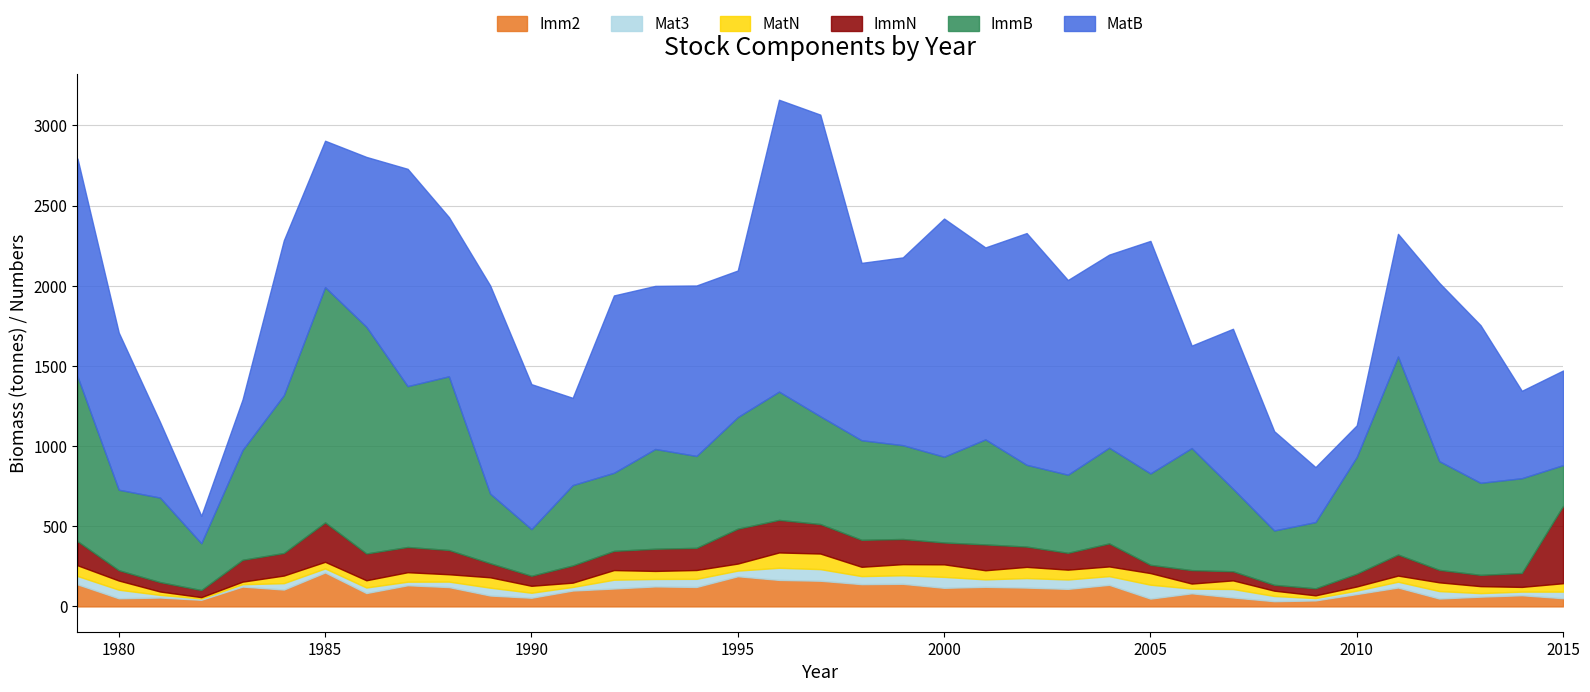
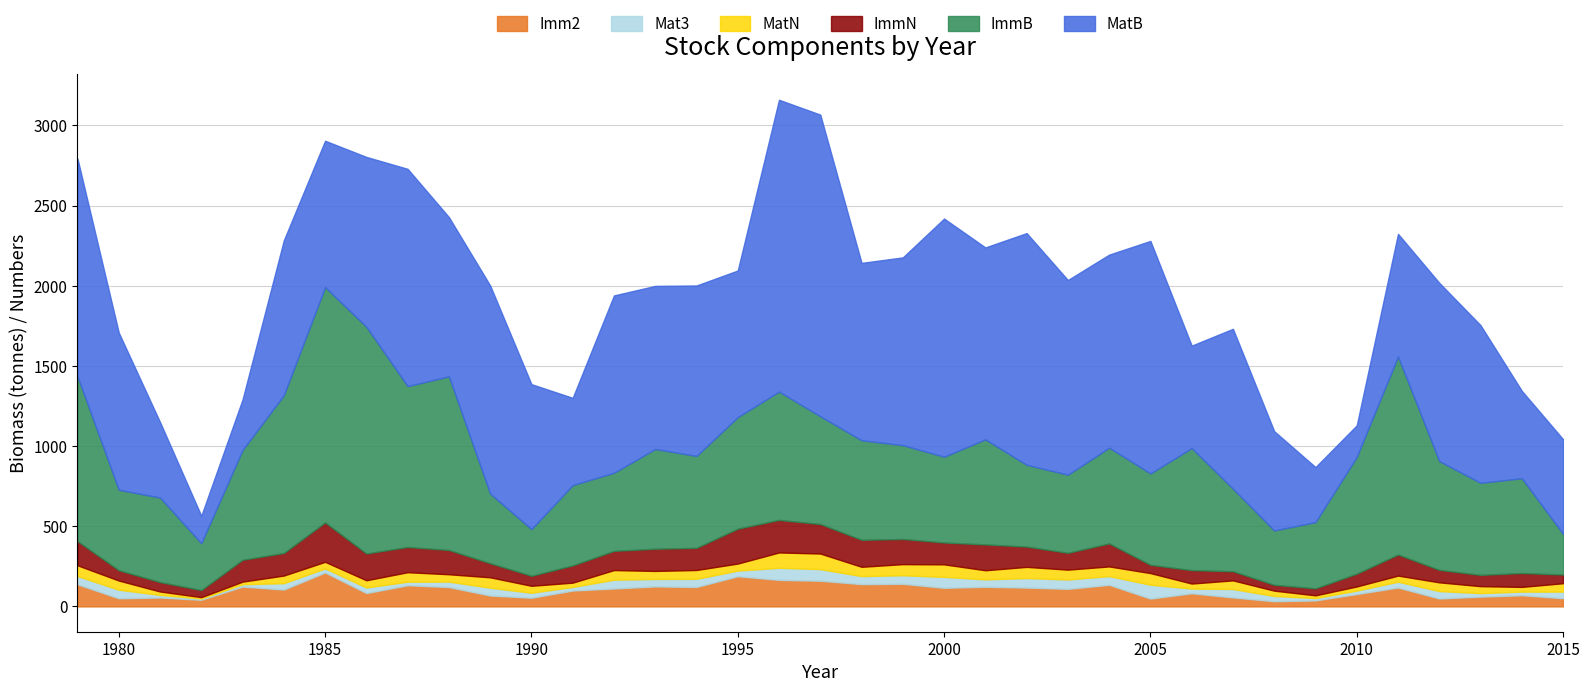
ImmN, 2015: 480 -> 50
